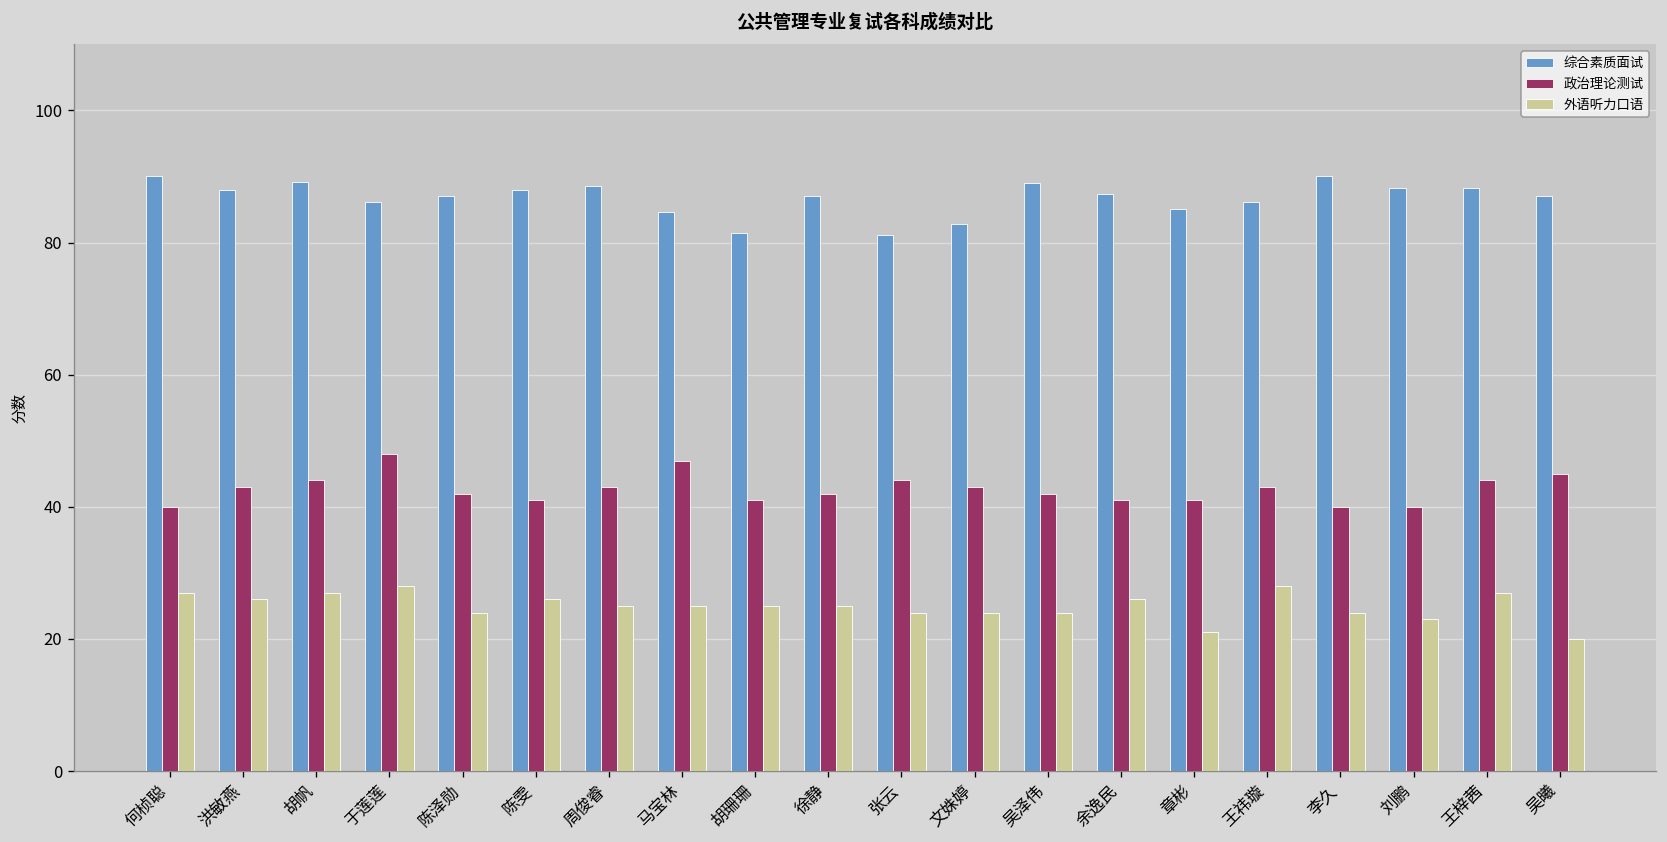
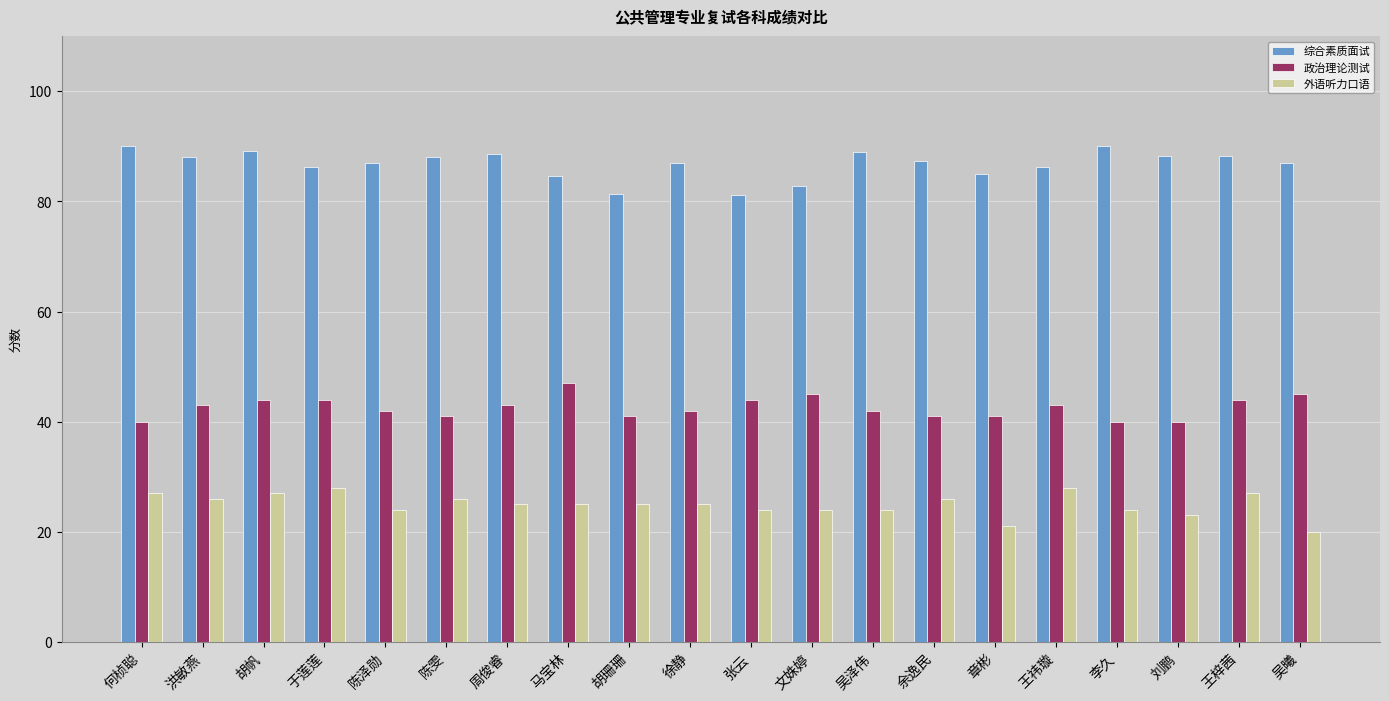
政治理论测试, 于莲莲: 48 -> 44
政治理论测试, 文姝婷: 43 -> 45
